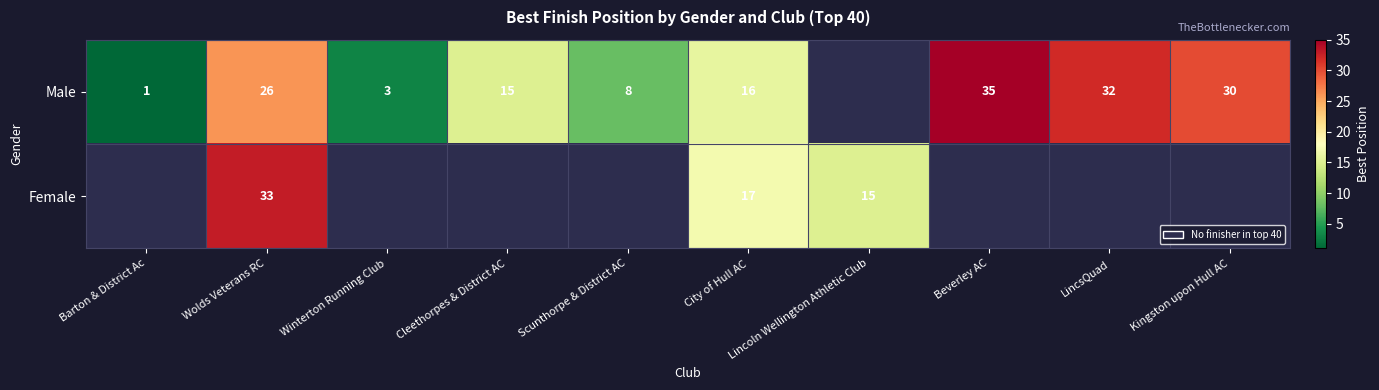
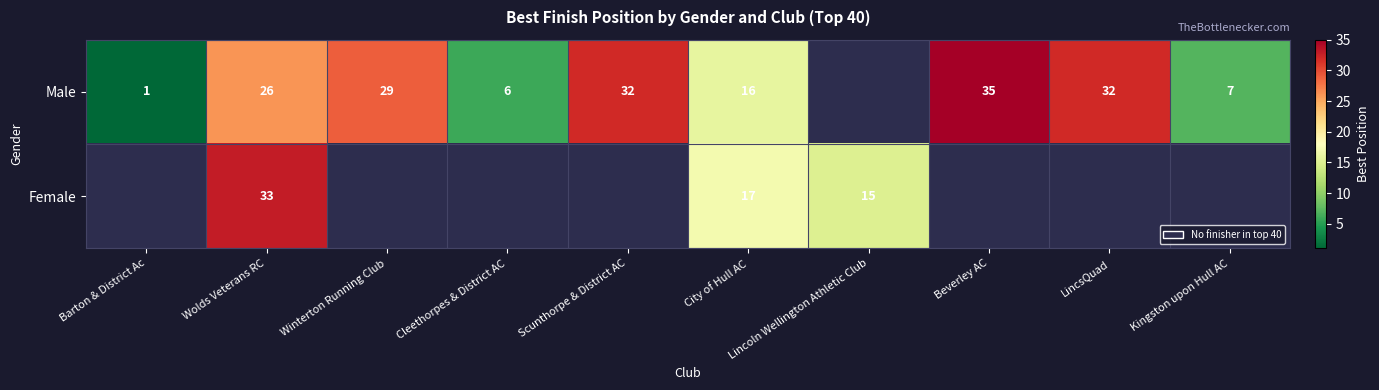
Male, Winterton Running Club: 3 -> 29
Male, Cleethorpes & District AC: 15 -> 6
Male, Scunthorpe & District AC: 8 -> 32
Male, Kingston upon Hull AC: 30 -> 7
